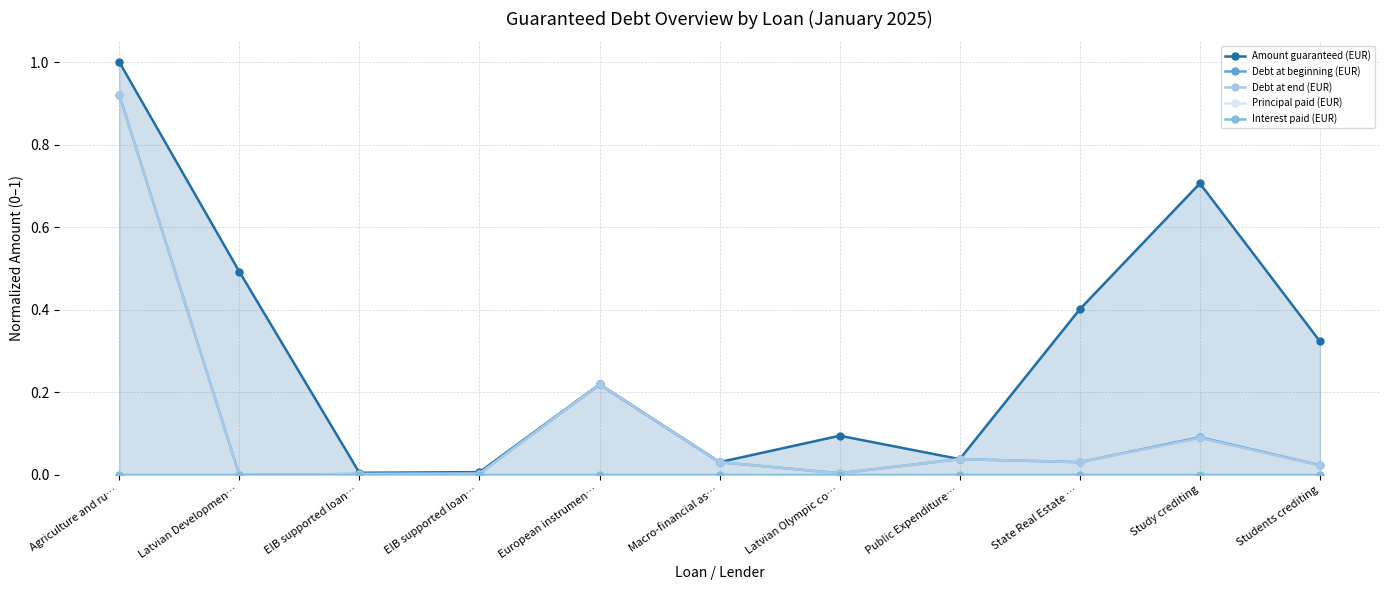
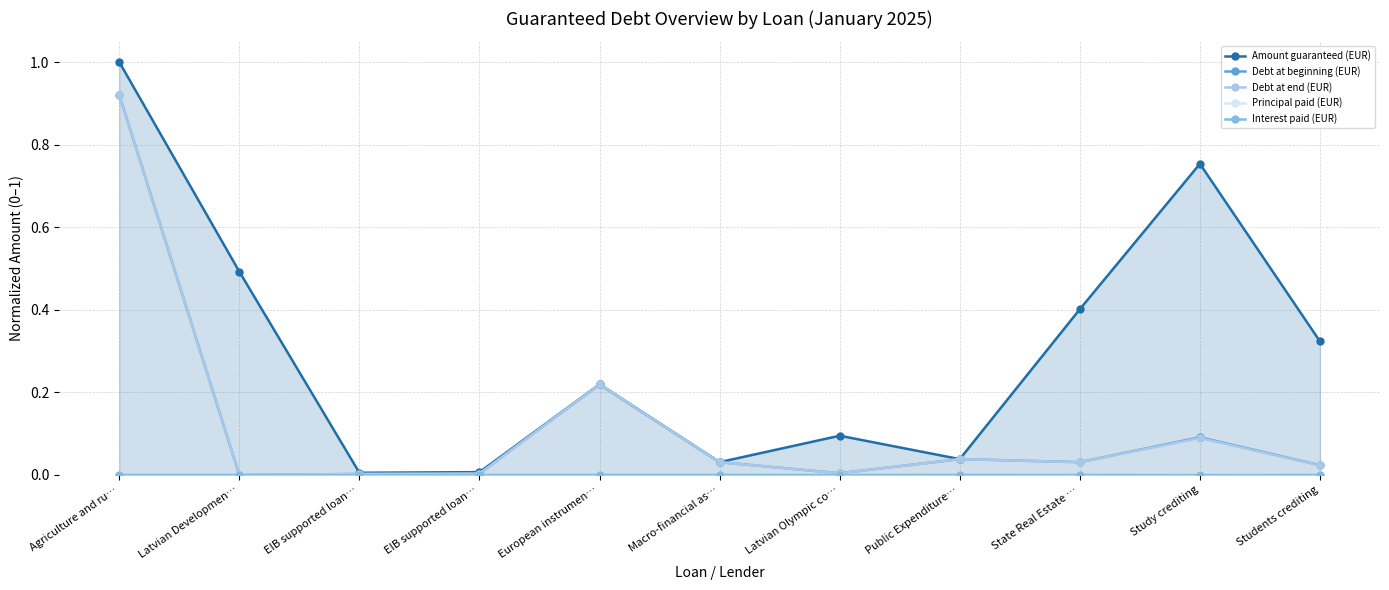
Amount guaranteed (EUR), Study crediting: 0.71 -> 0.75
